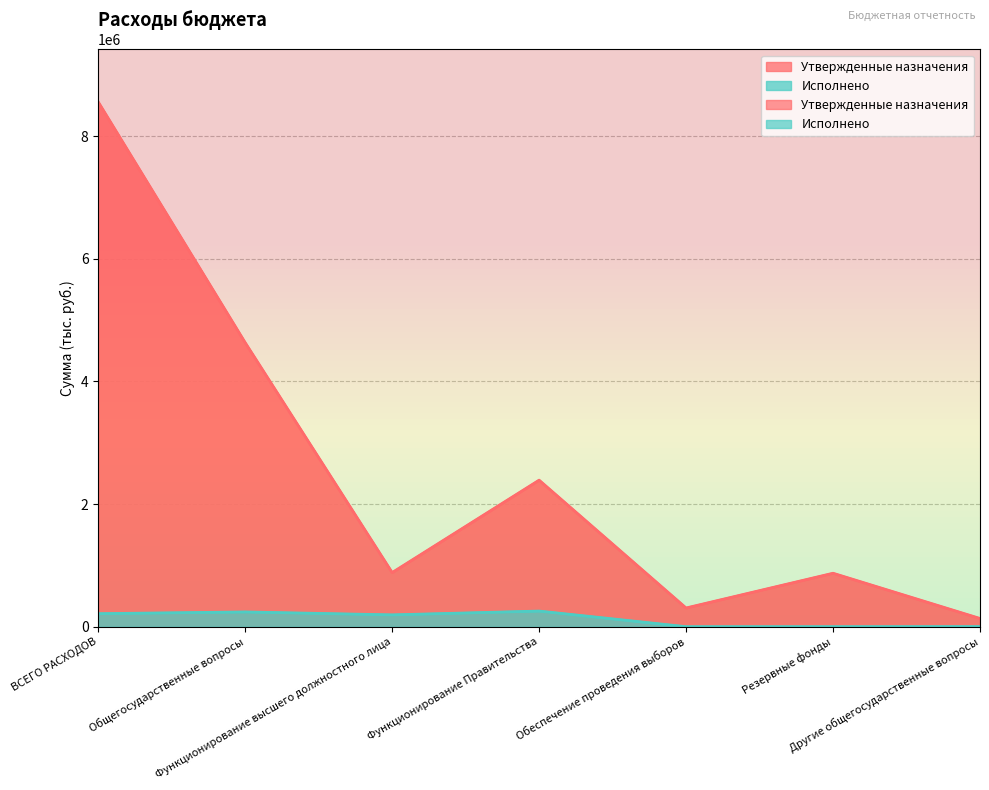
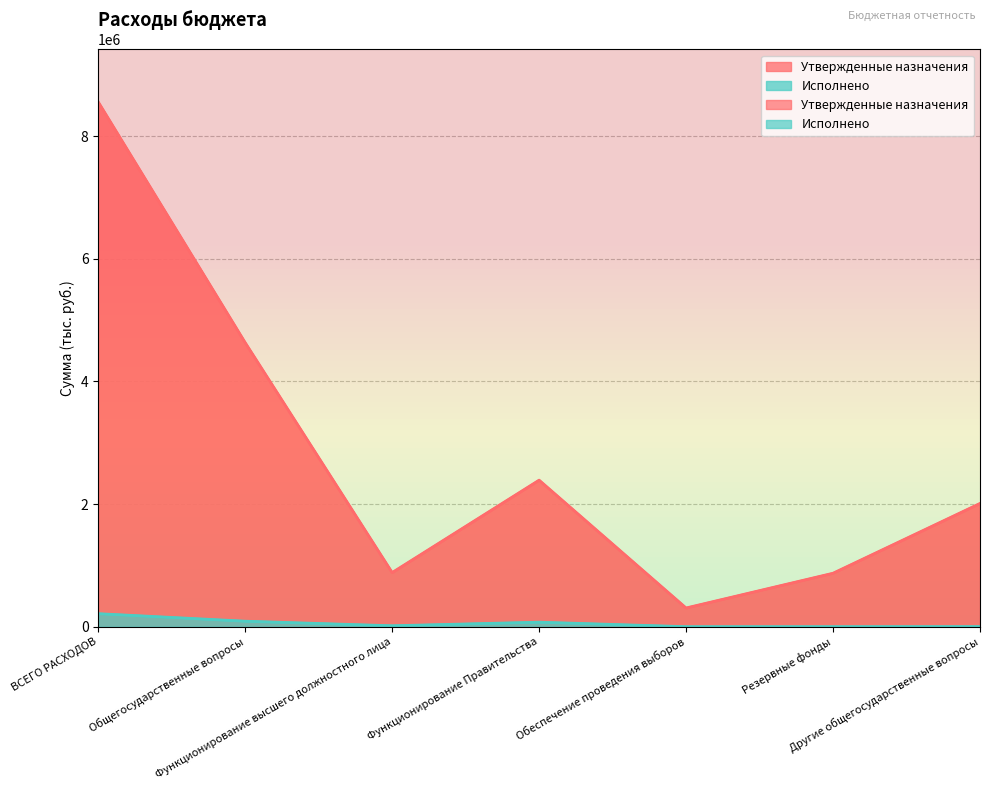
Исполнено, Общегосударственные вопросы: 200000 -> 100000
Исполнено, Функционирование высшего должностного лица: 200000 -> 0
Исполнено, Функционирование Правительства: 300000 -> 100000
Утвержденные назначения, Другие общегосударственные вопросы: 100000 -> 2000000
